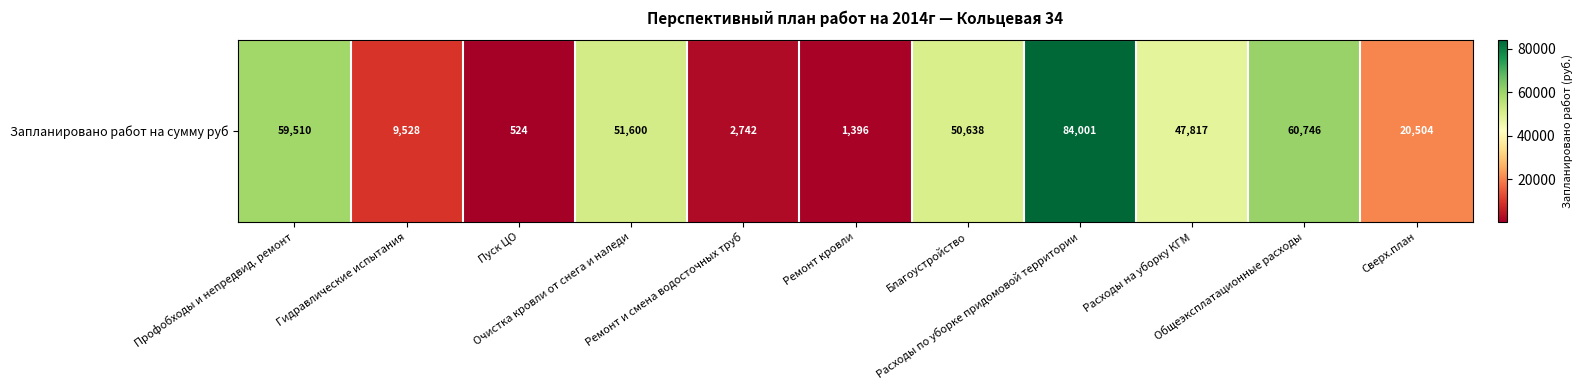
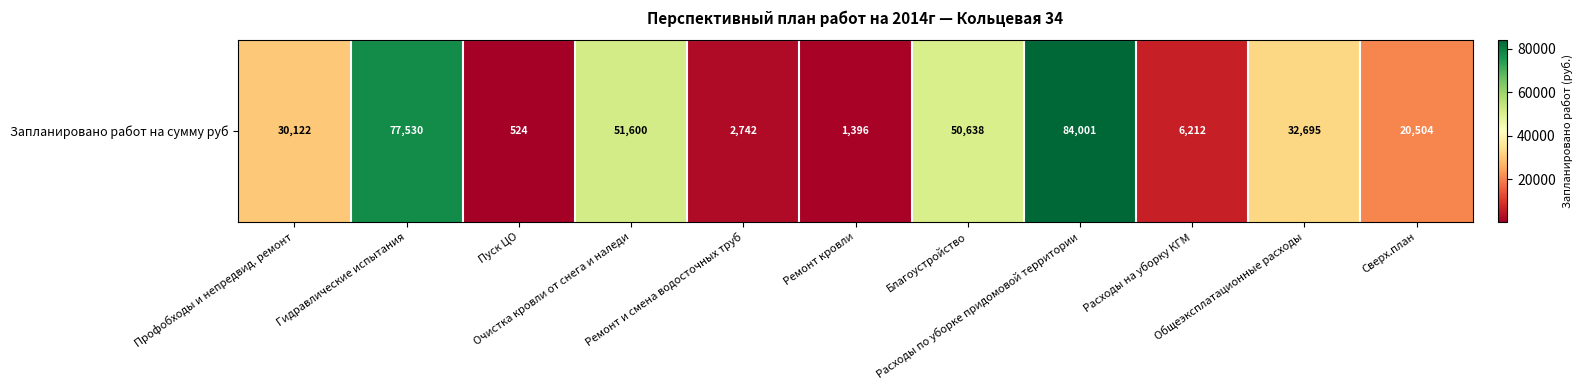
Запланировано работ на сумму руб, Профобходы и непредвид. ремонт: 59,510 -> 30,122
Запланировано работ на сумму руб, Гидравлические испытания: 9,528 -> 77,530
Запланировано работ на сумму руб, Расходы на уборку КГМ: 47,817 -> 6,212
Запланировано работ на сумму руб, Общеэксплатационные расходы: 60,746 -> 32,695
